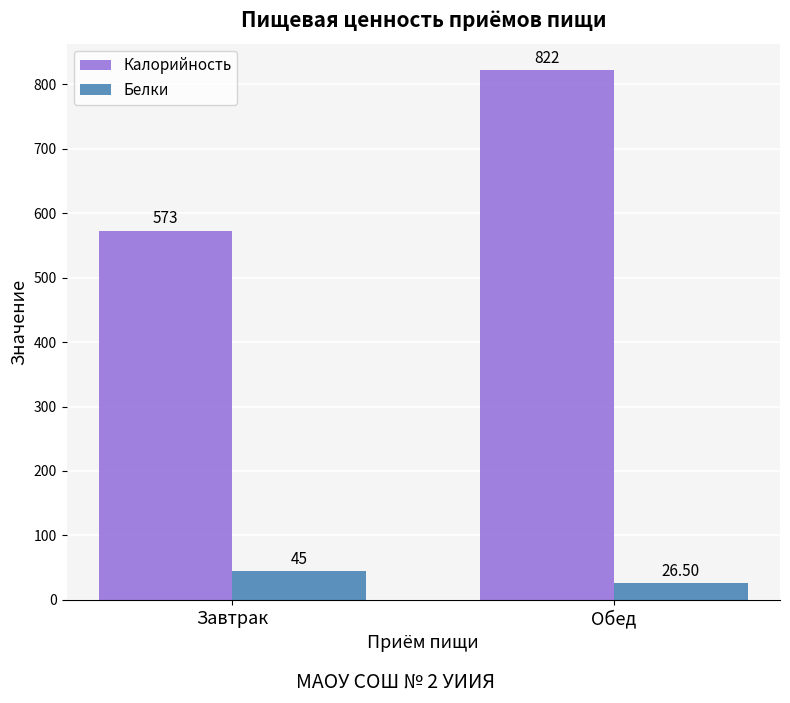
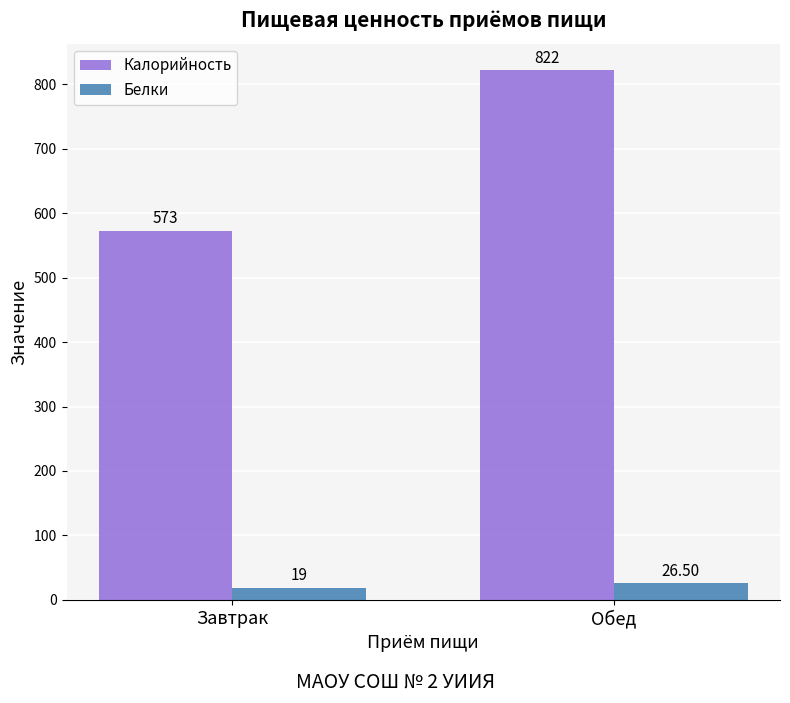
Белки, Завтрак: 45 -> 19
